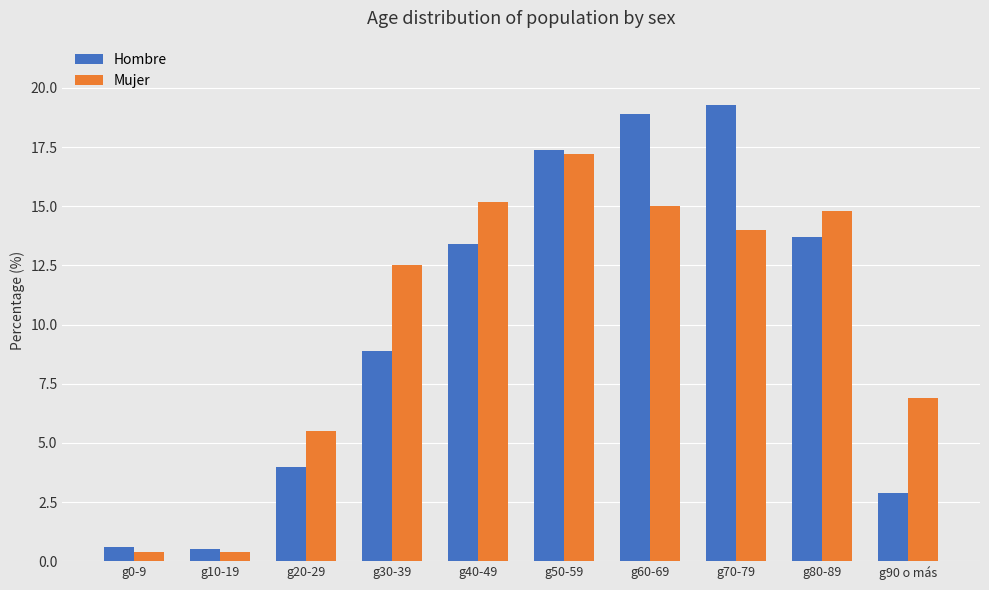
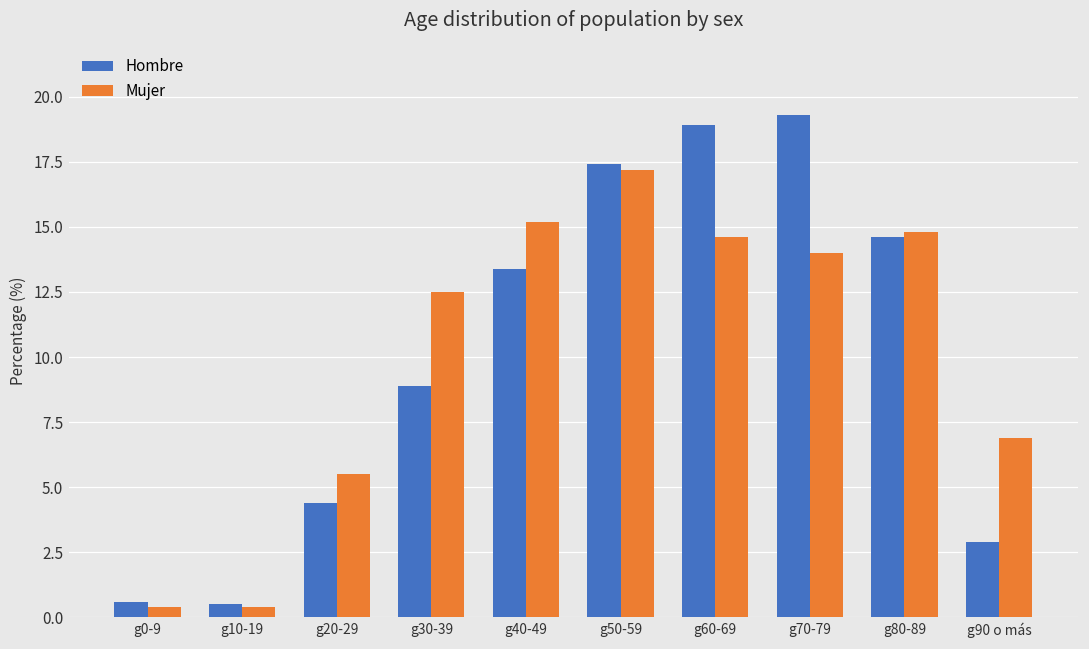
Hombre, g20-29: 4.0 -> 4.4
Mujer, g60-69: 15.0 -> 14.6
Hombre, g80-89: 13.7 -> 14.6
